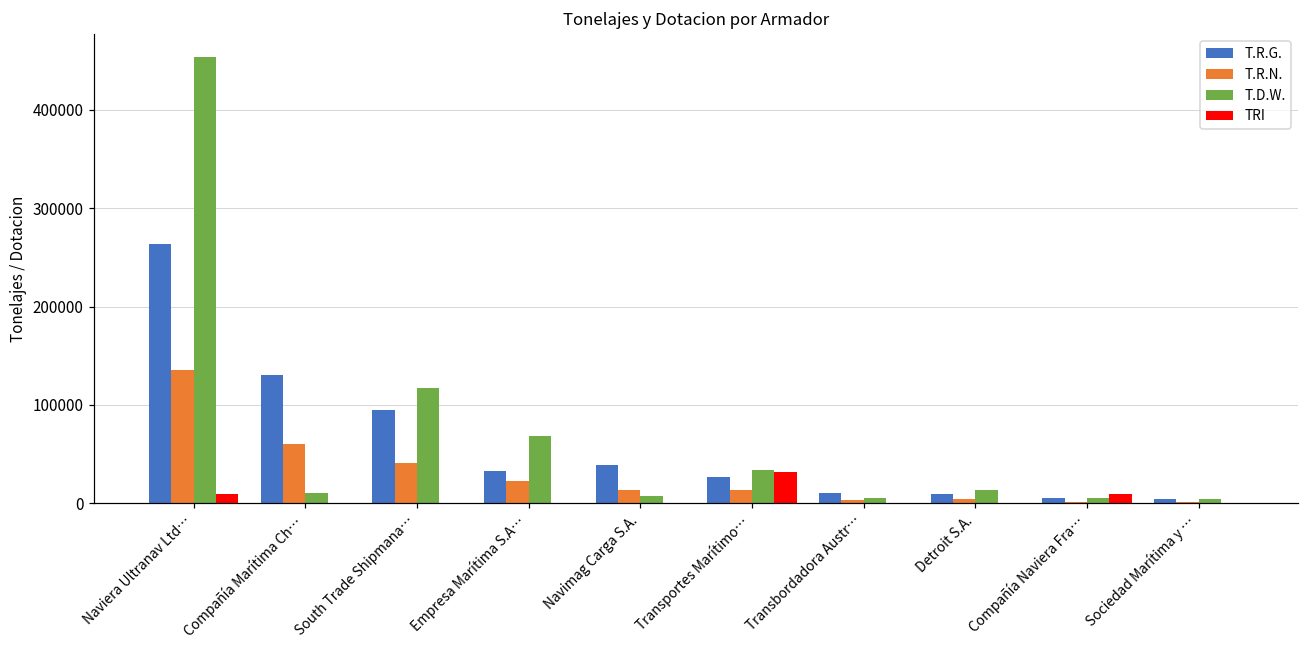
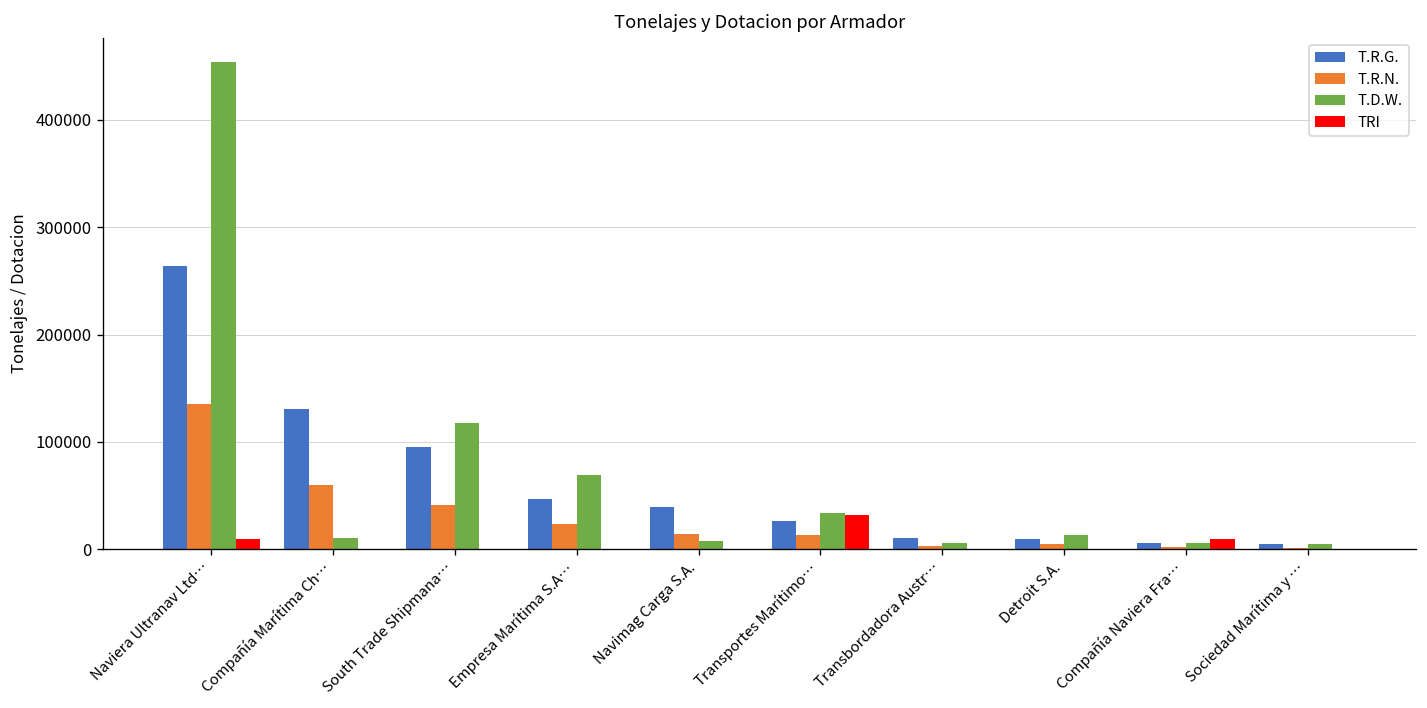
T.R.G., Empresa Marítima S.A…: 30000 -> 50000
